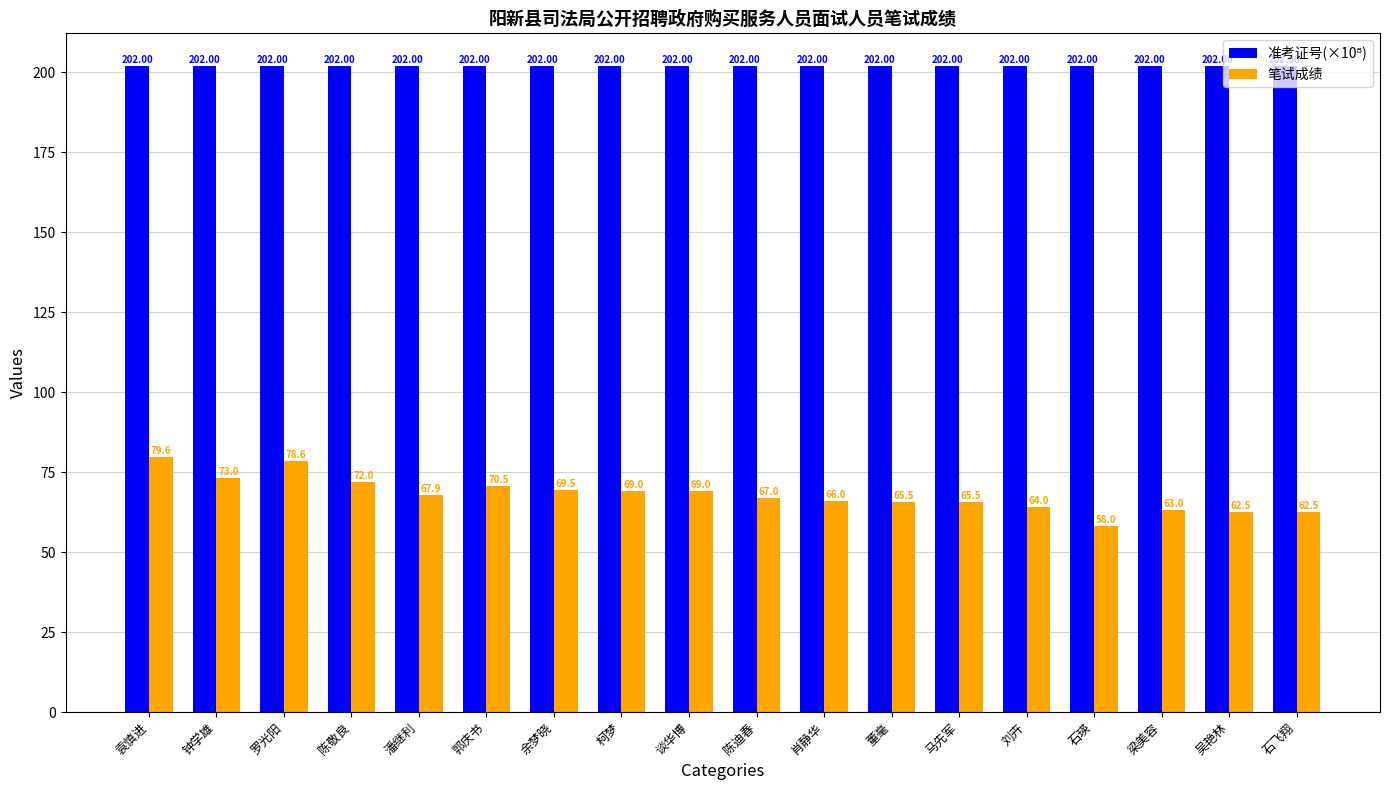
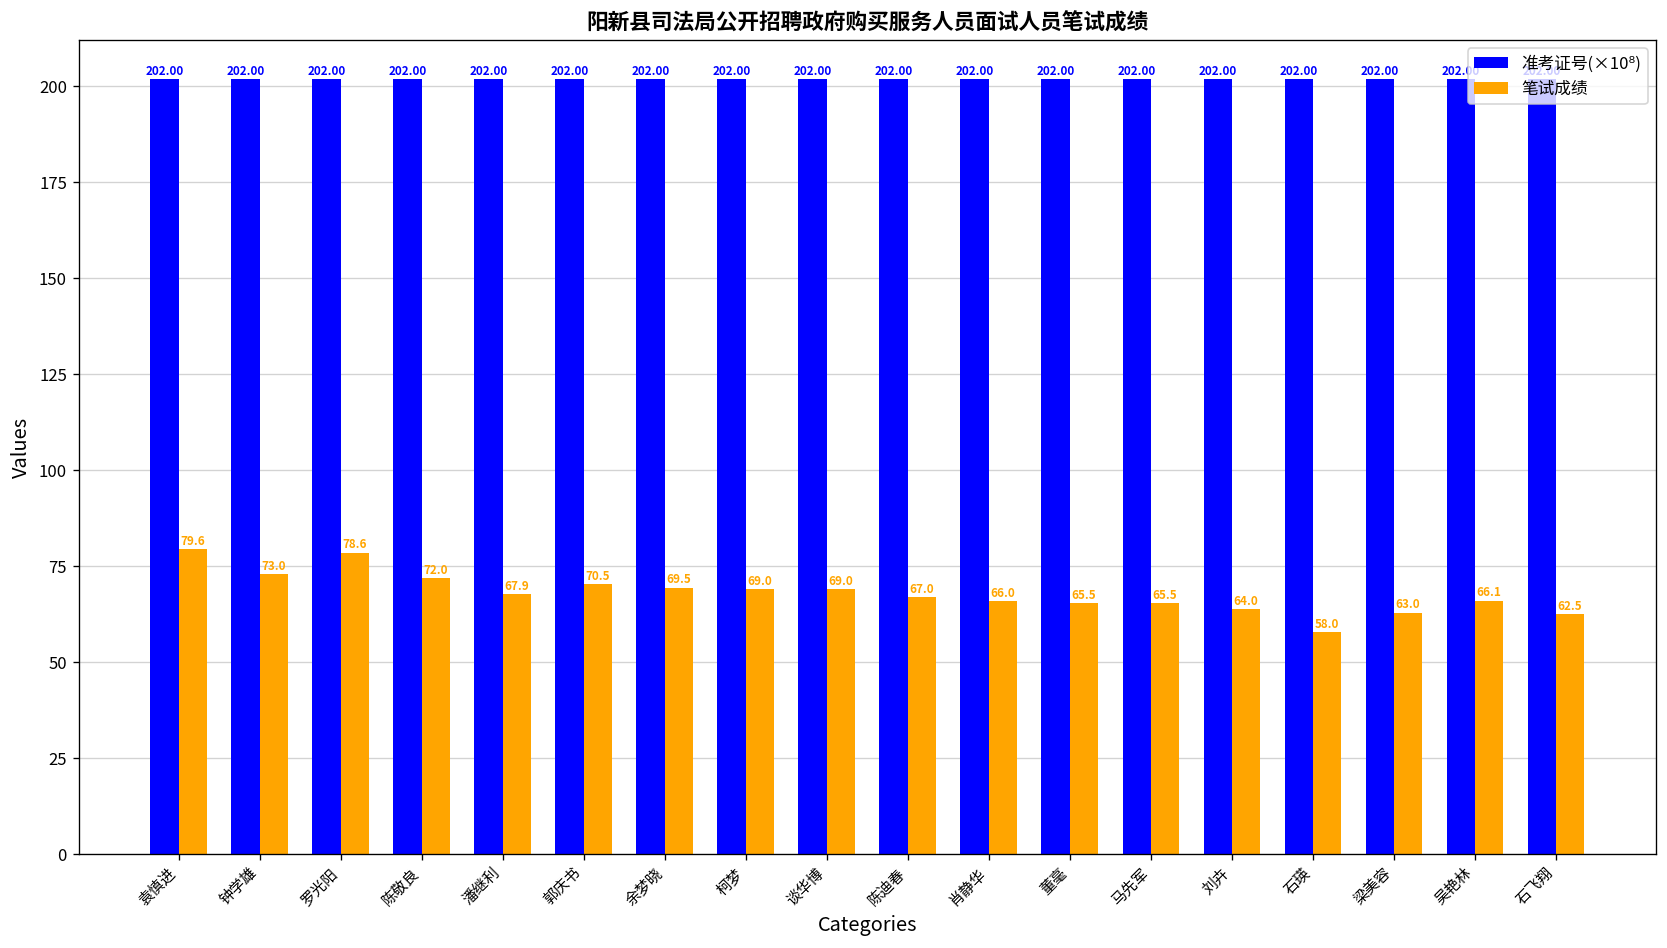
笔试成绩, 吴艳林: 62.5 -> 66.1
